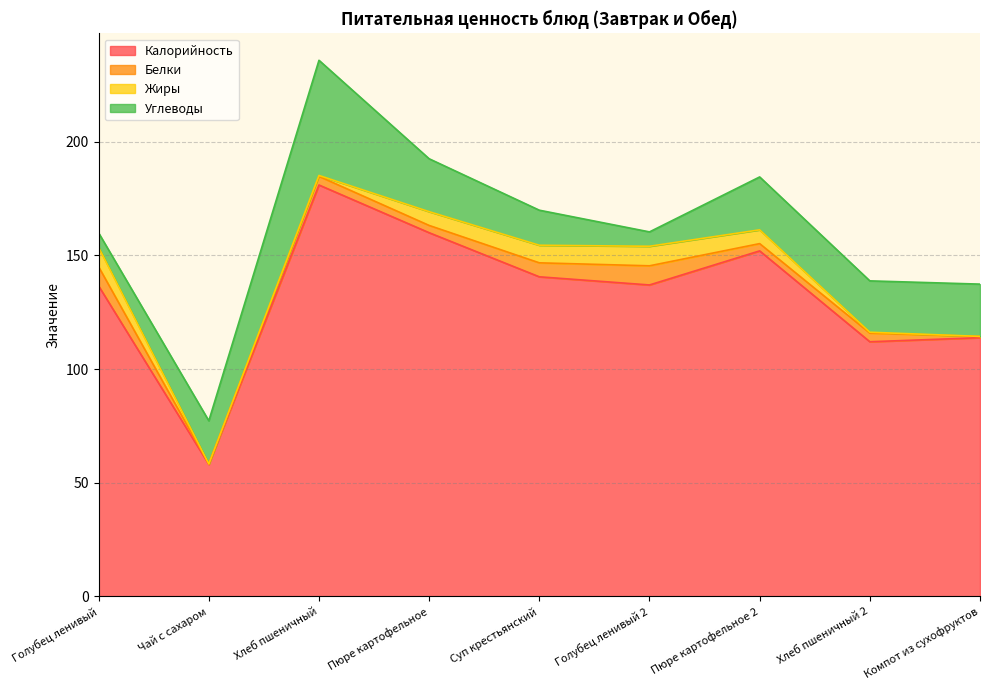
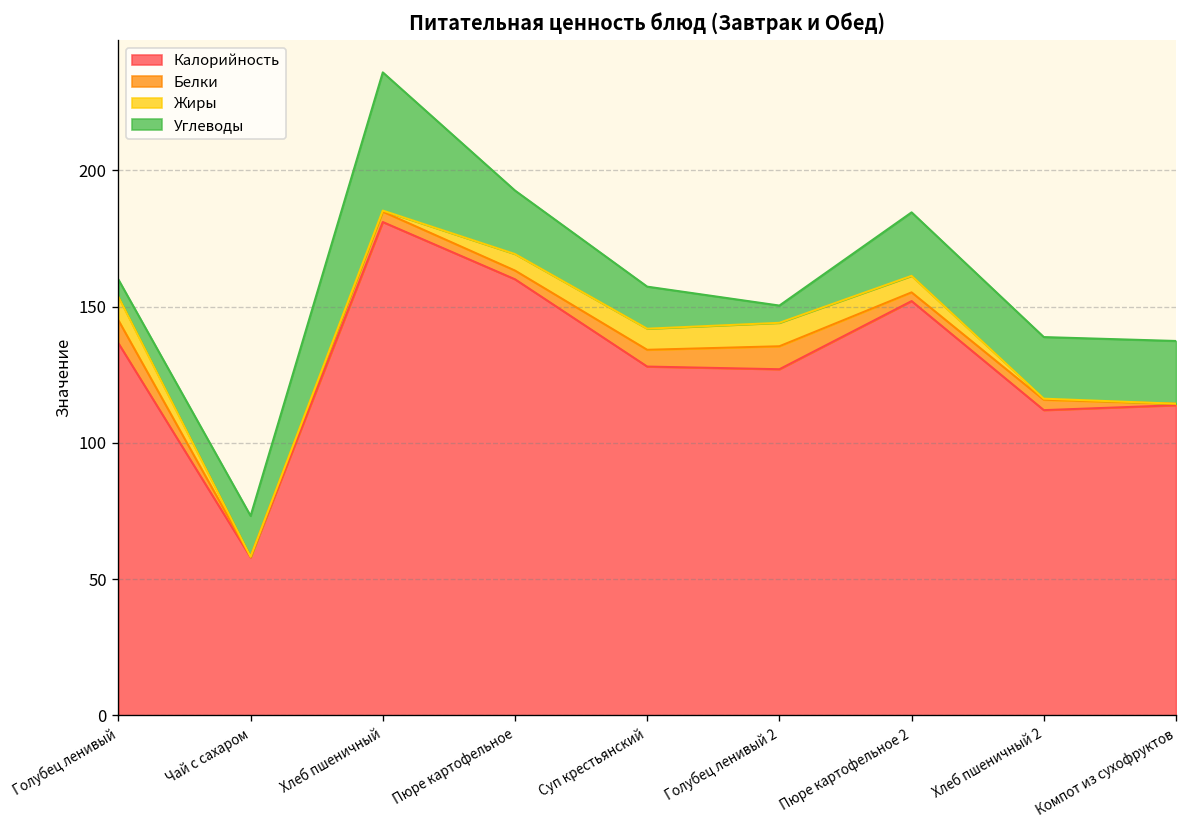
Углеводы, Чай с сахаром: 19 -> 15
Калорийность, Суп крестьянский: 141 -> 128
Калорийность, Голубец ленивый 2: 137 -> 127
